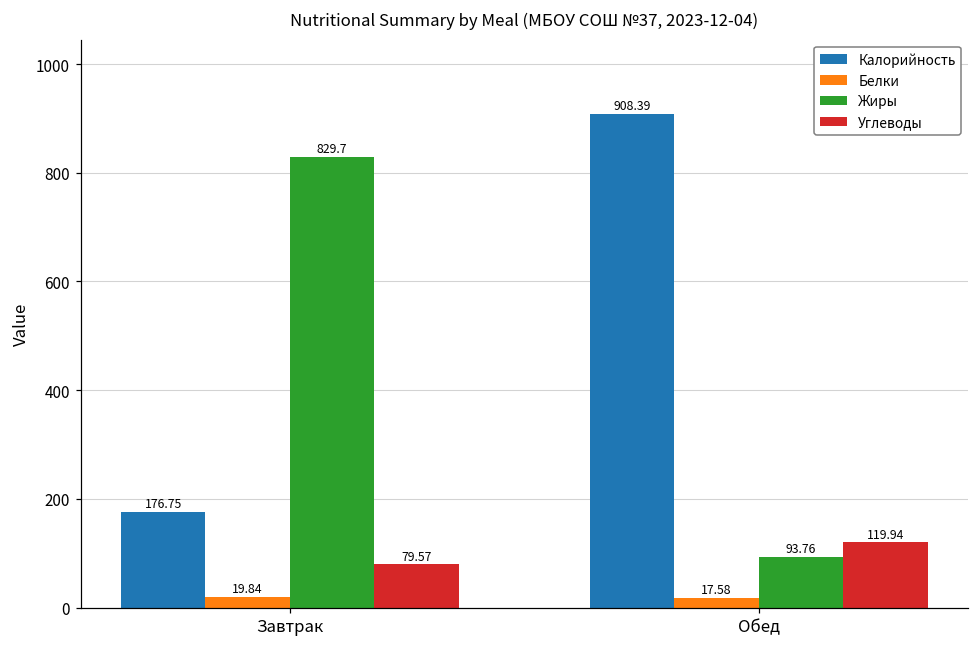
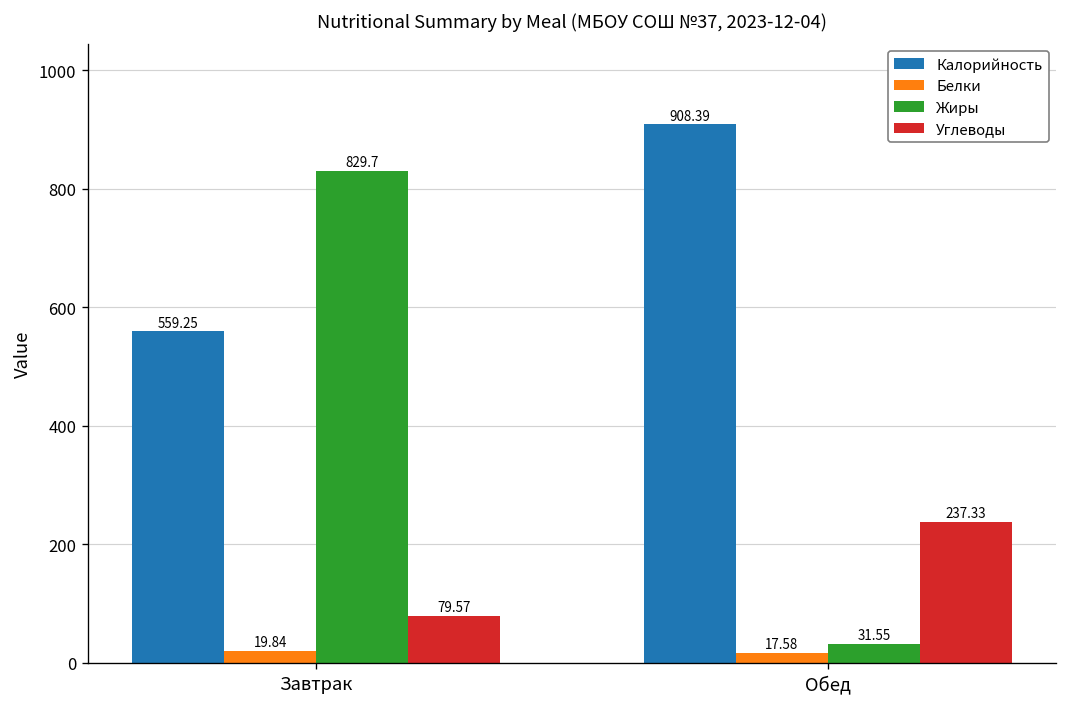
Калорийность, Завтрак: 176.75 -> 559.25
Жиры, Обед: 93.76 -> 31.55
Углеводы, Обед: 119.94 -> 237.33
